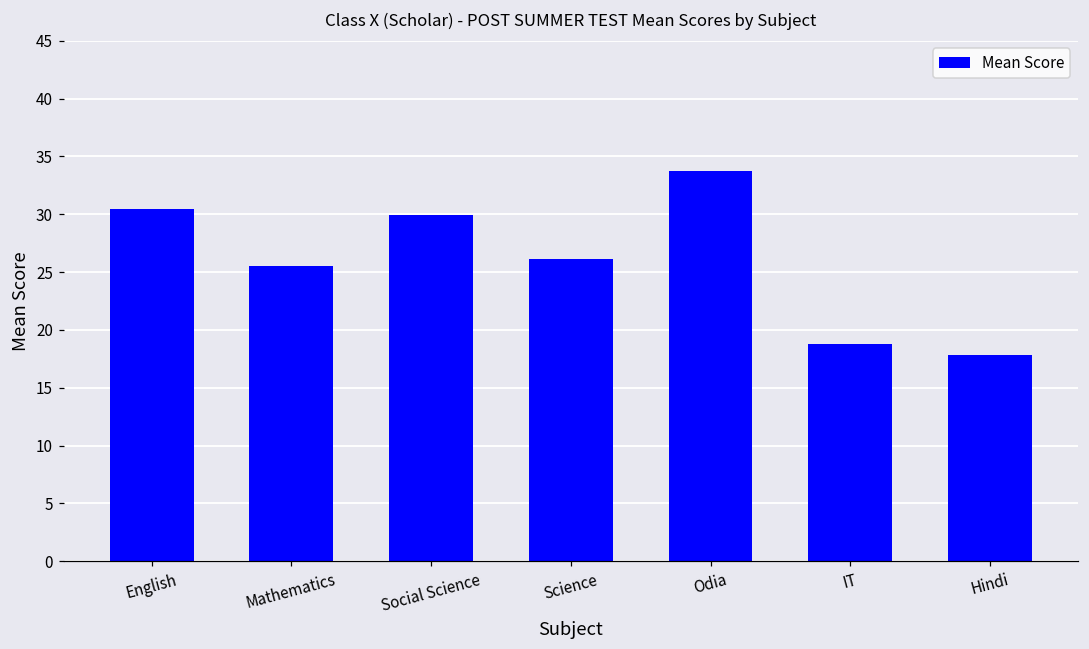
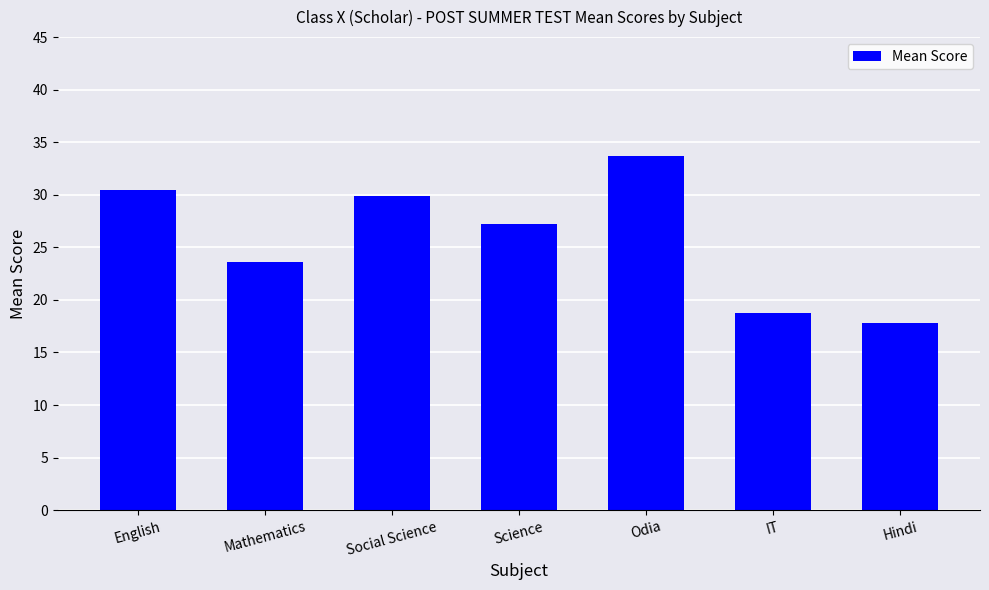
Mathematics: 25.5 -> 23.6
Science: 26.1 -> 27.2
